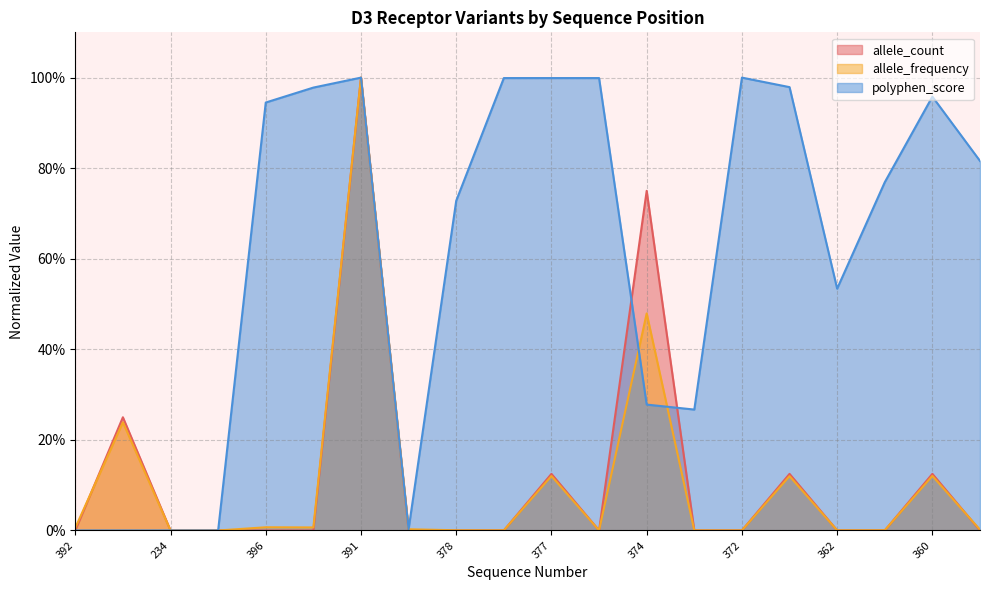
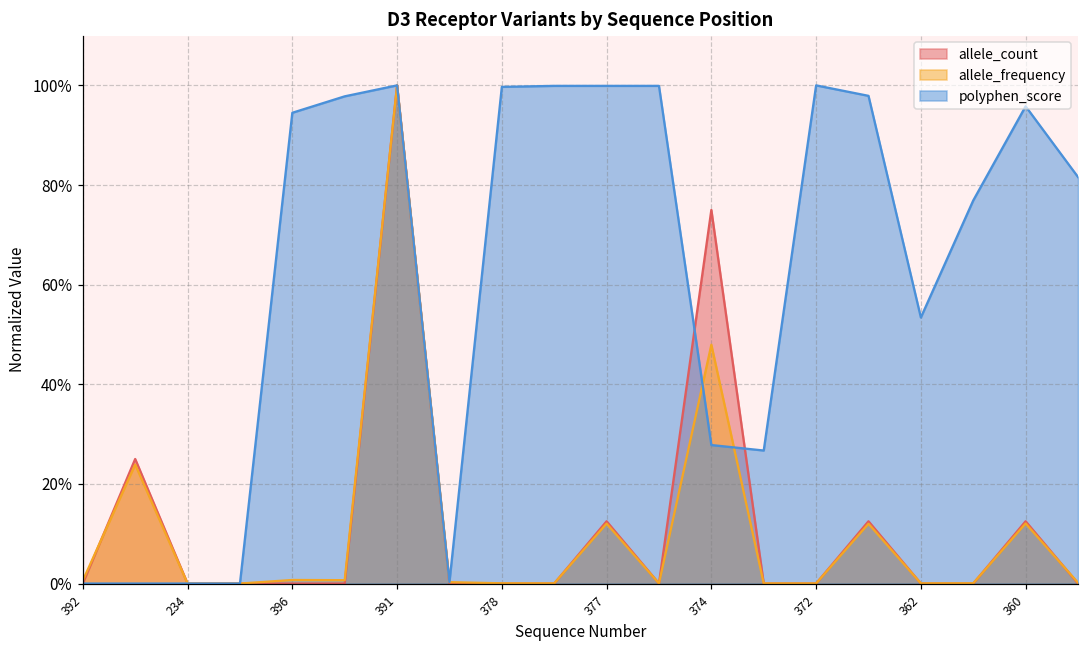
polyphen_score, 378: 73% -> 100%
